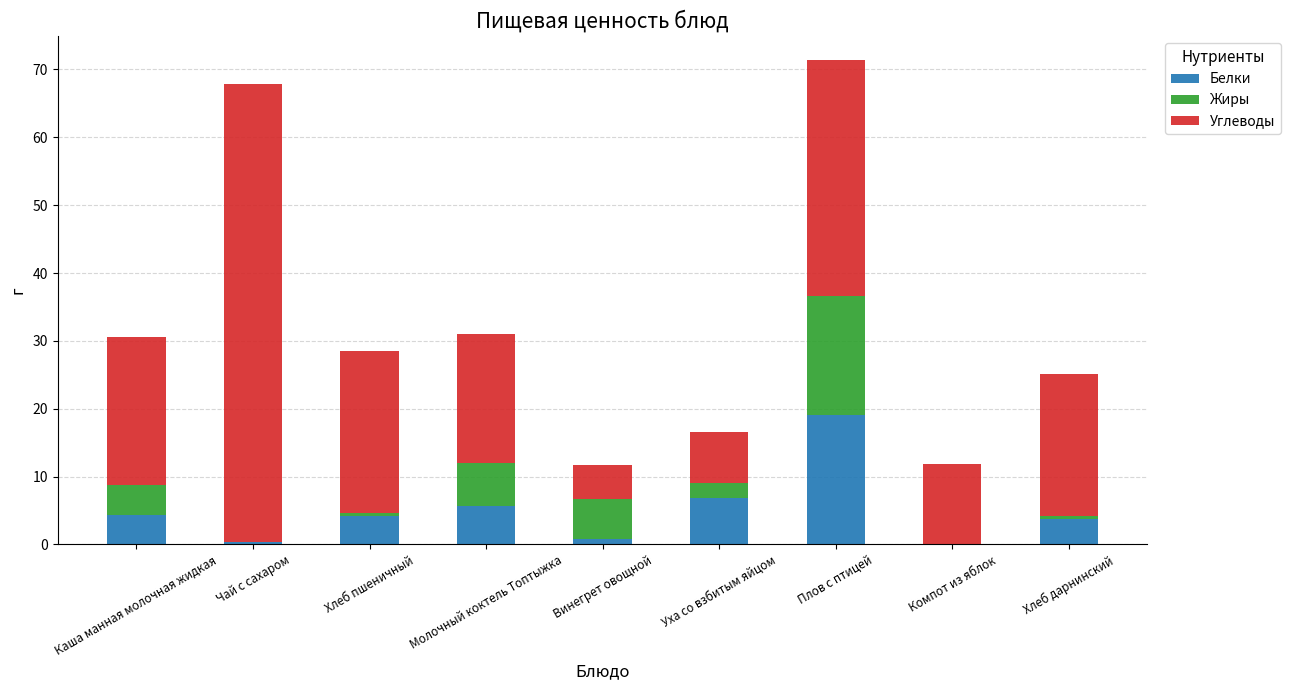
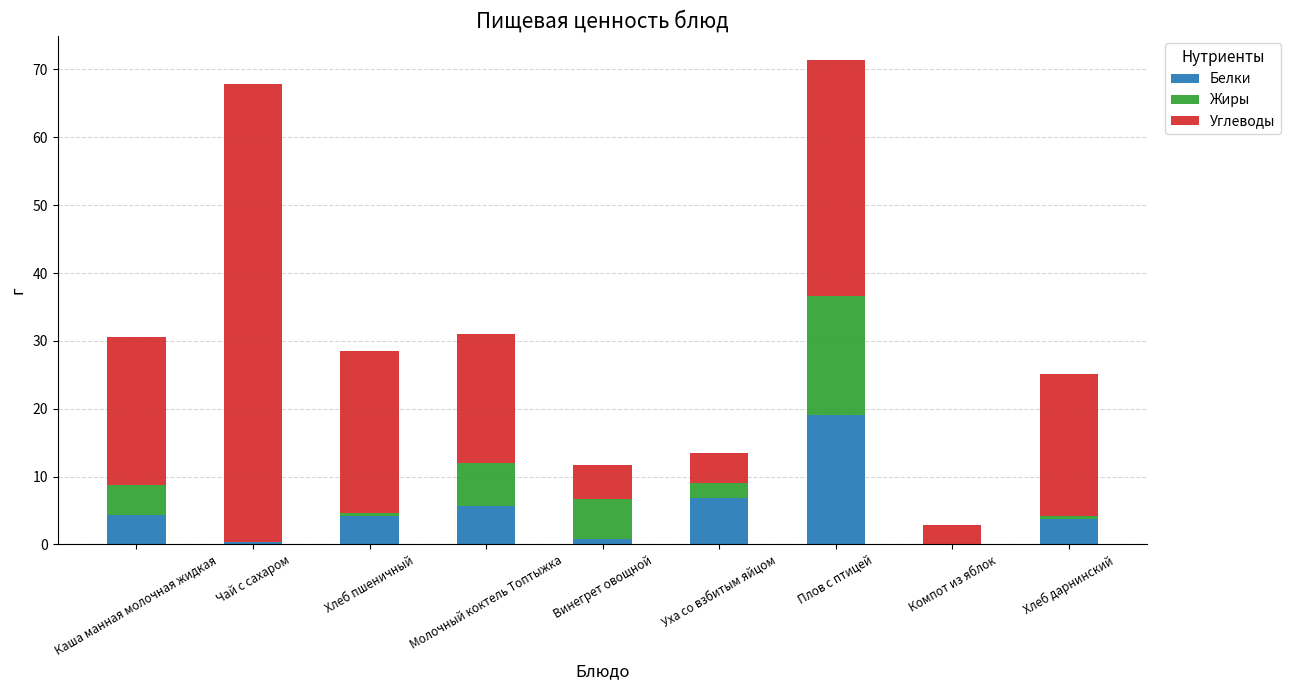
Углеводы, Уха со взбитым яйцом: 8 -> 4
Углеводы, Компот из яблок: 12 -> 3
